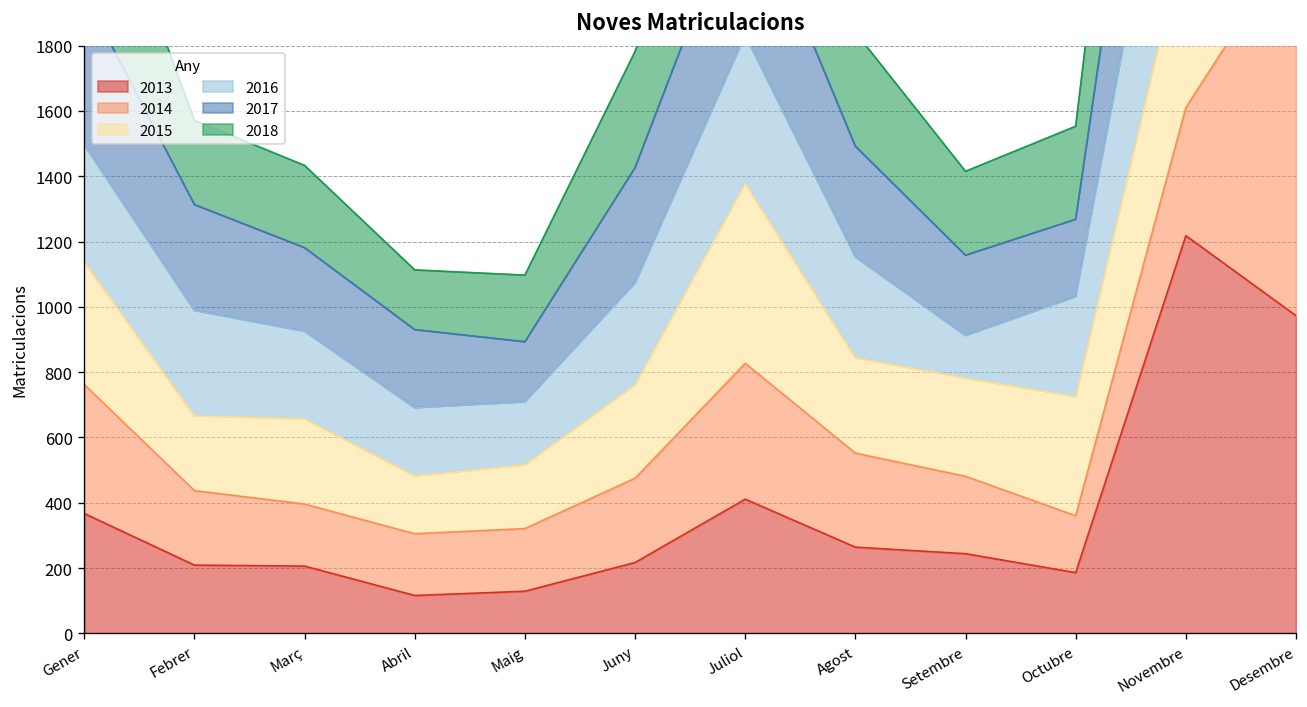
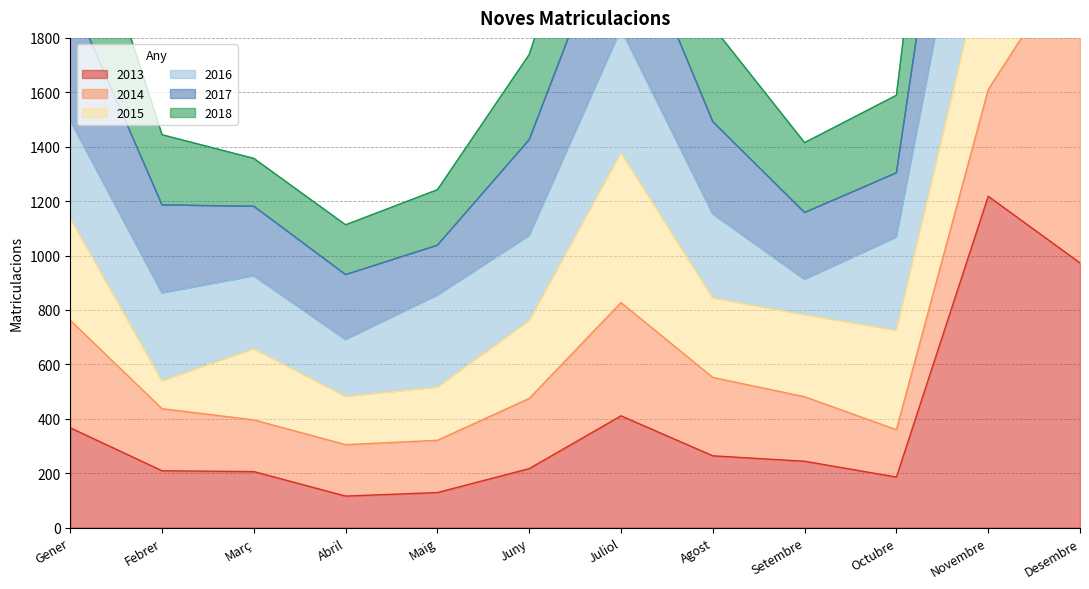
2015, Febrer: 230 -> 100
2018, Març: 250 -> 180
2016, Maig: 190 -> 340
2018, Juny: 360 -> 310
2016, Octubre: 310 -> 340
